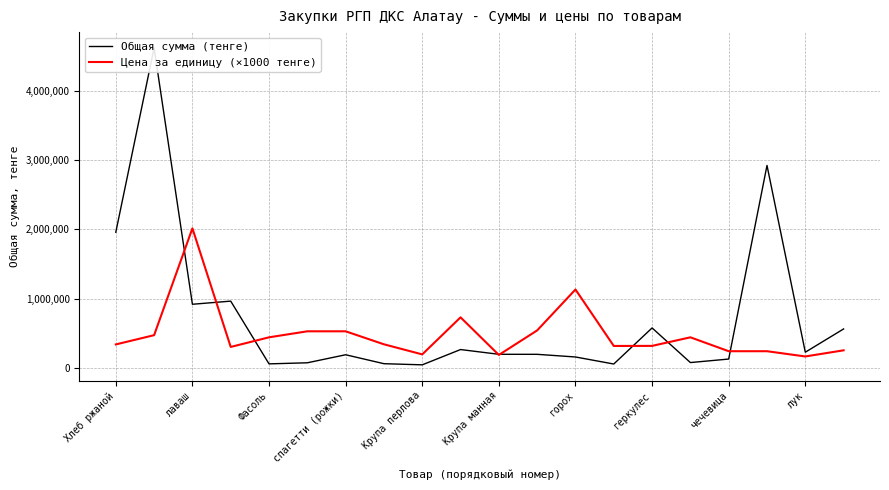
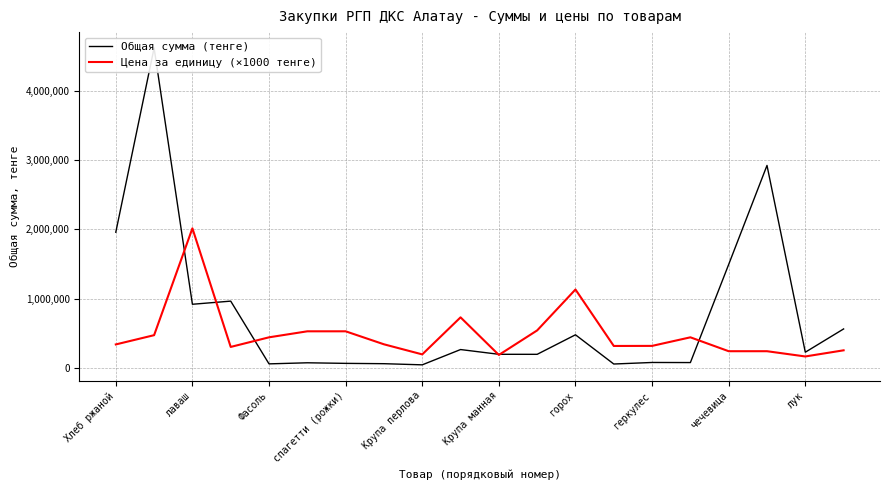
Общая сумма (тенге), спагетти (рожки): 200,000 -> 100,000
Общая сумма (тенге), горох: 200,000 -> 500,000
Общая сумма (тенге), геркулес: 600,000 -> 100,000
Общая сумма (тенге), чечевица: 100,000 -> 1,500,000
